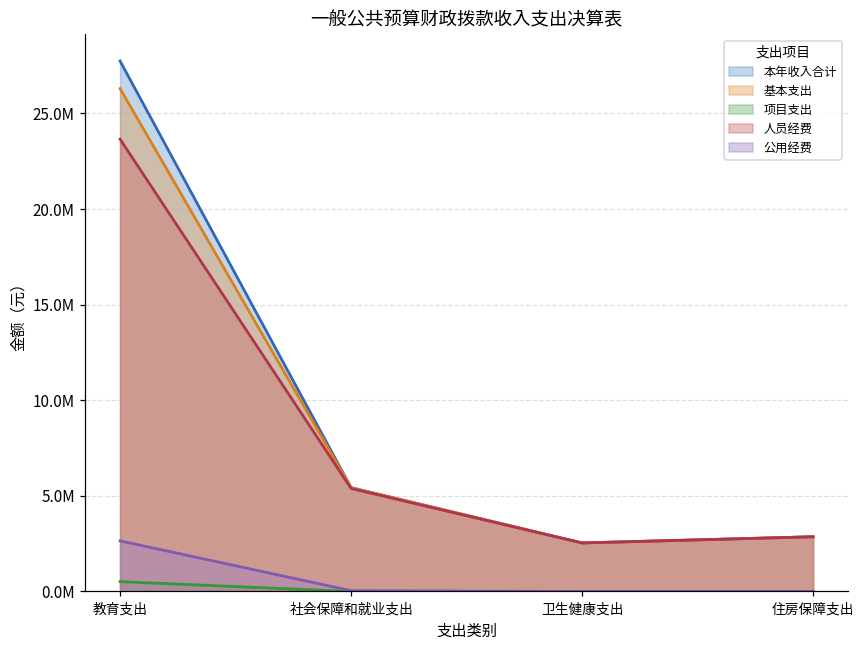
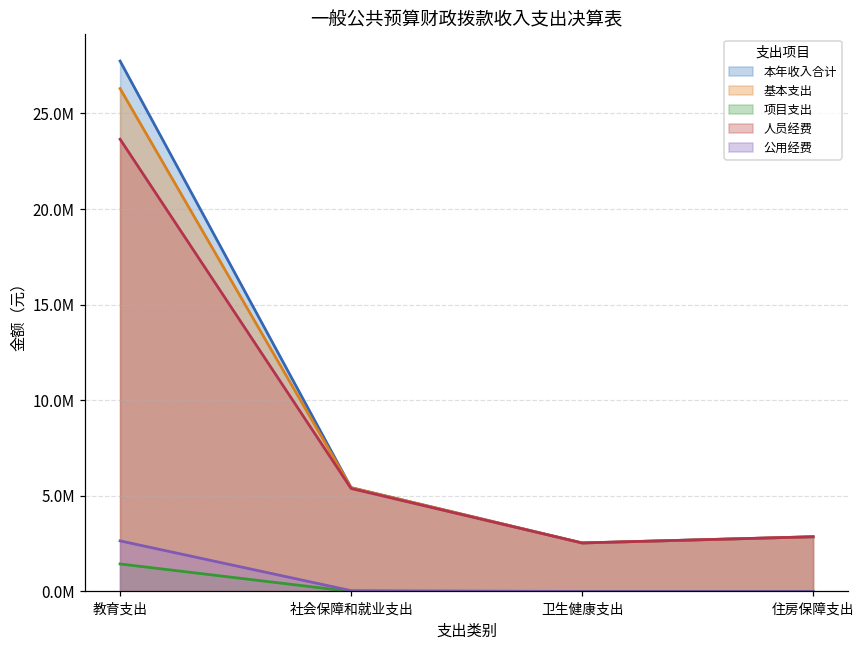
项目支出, 教育支出: 500000 -> 1400000
